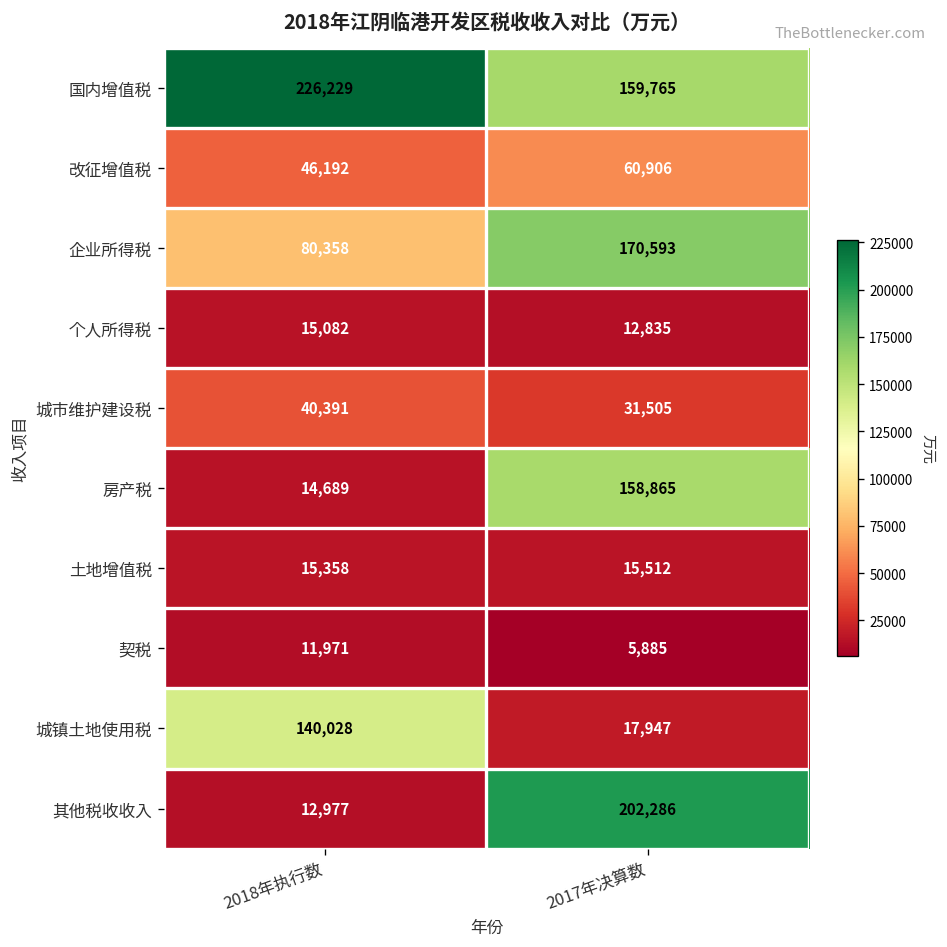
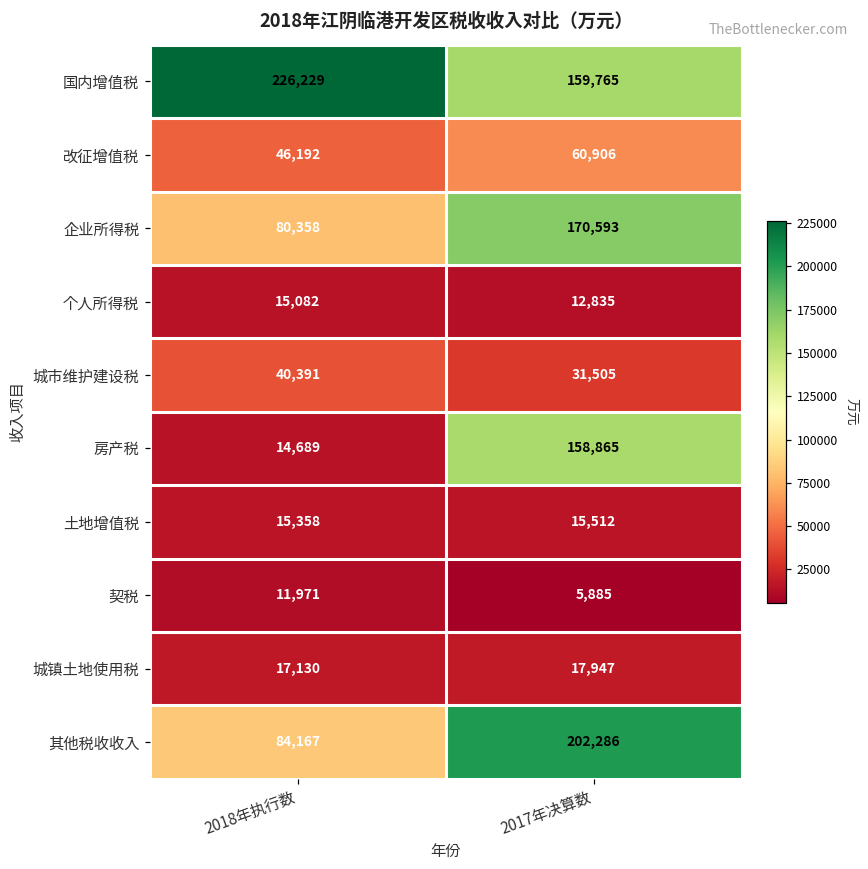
城镇土地使用税, 2018年执行数: 140,028 -> 17,130
其他税收收入, 2018年执行数: 12,977 -> 84,167
